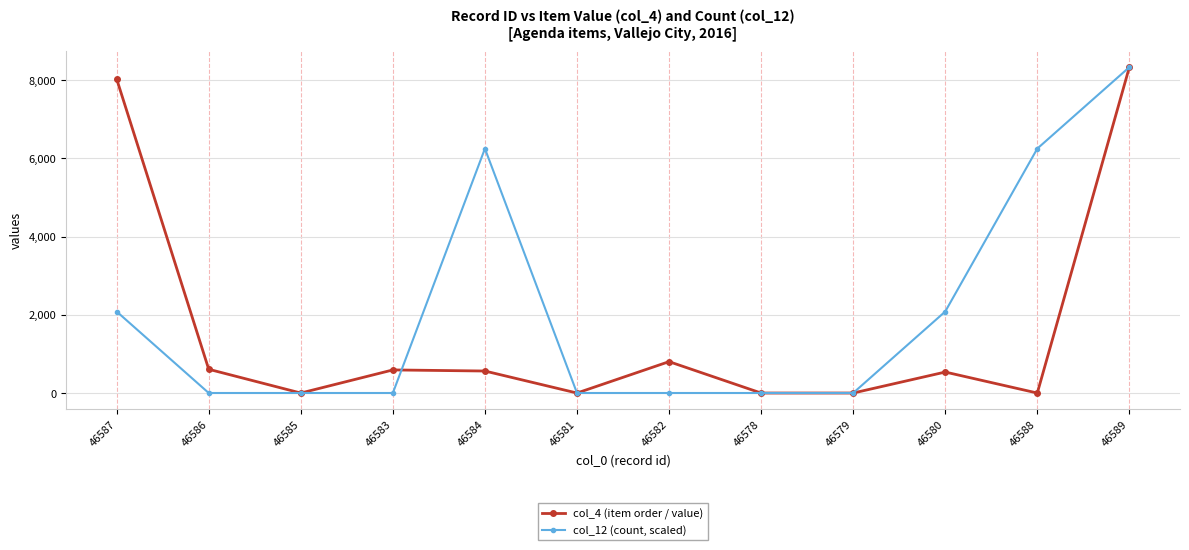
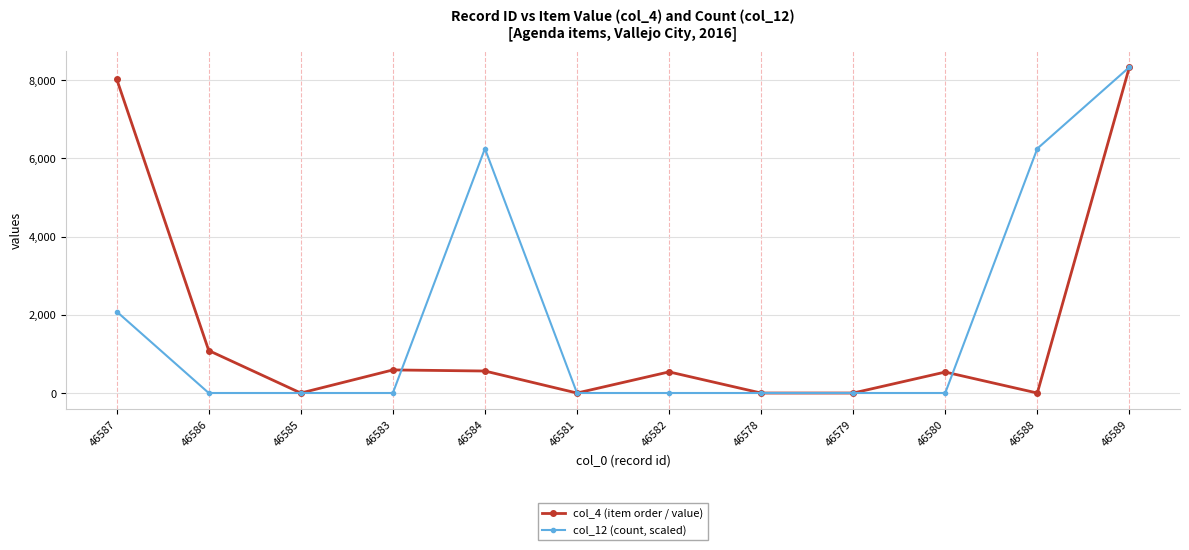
col_4 (item order / value), 46586: 600 -> 1,100
col_4 (item order / value), 46582: 800 -> 500
col_12 (count, scaled), 46580: 2,100 -> 0
